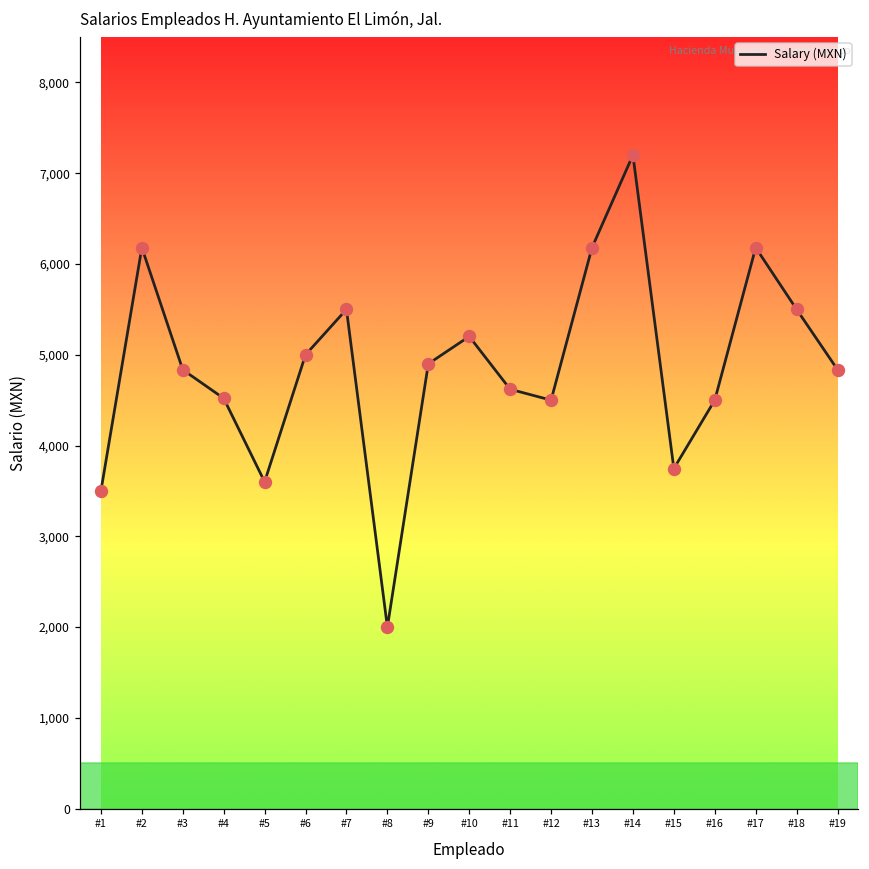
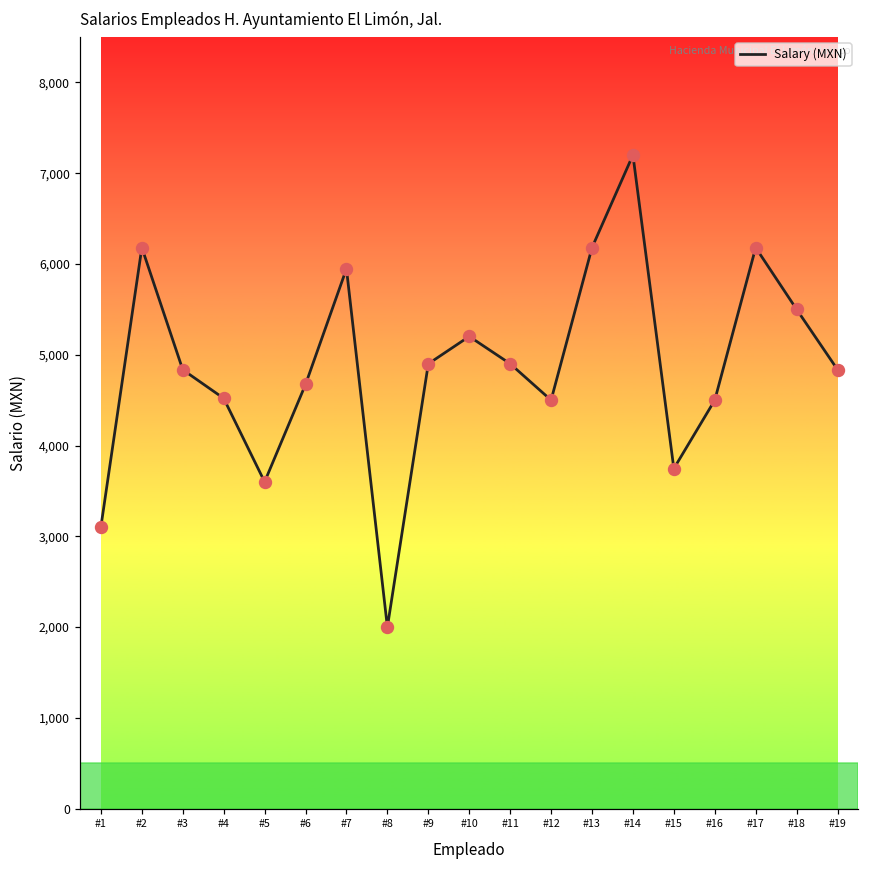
#1: 3,500 -> 3,100
#6: 5,000 -> 4,700
#7: 5,500 -> 5,900
#11: 4,600 -> 4,900
